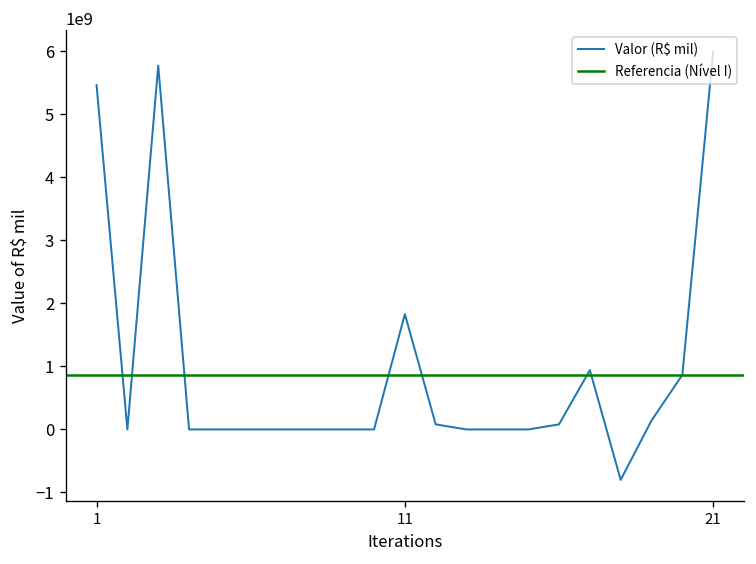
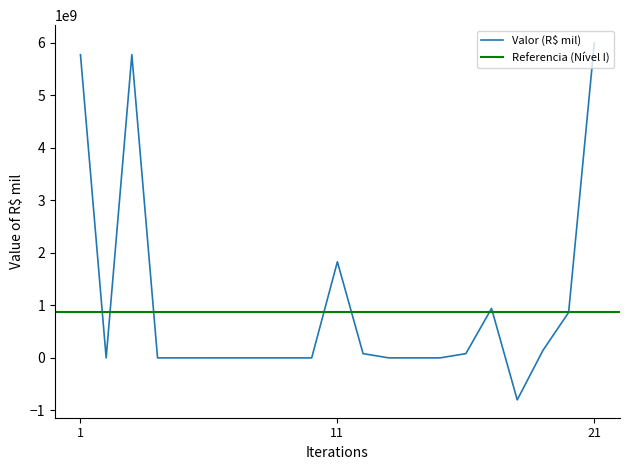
1: 5500000000 -> 5800000000
